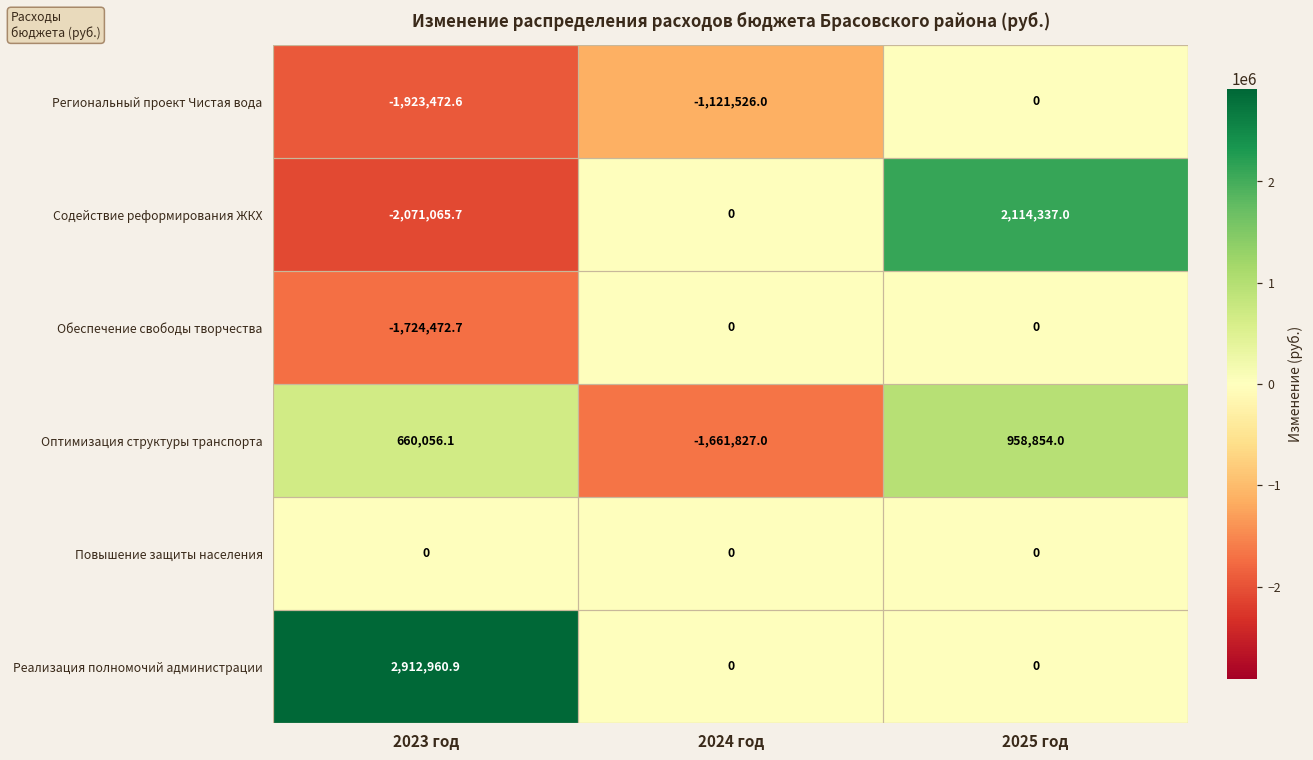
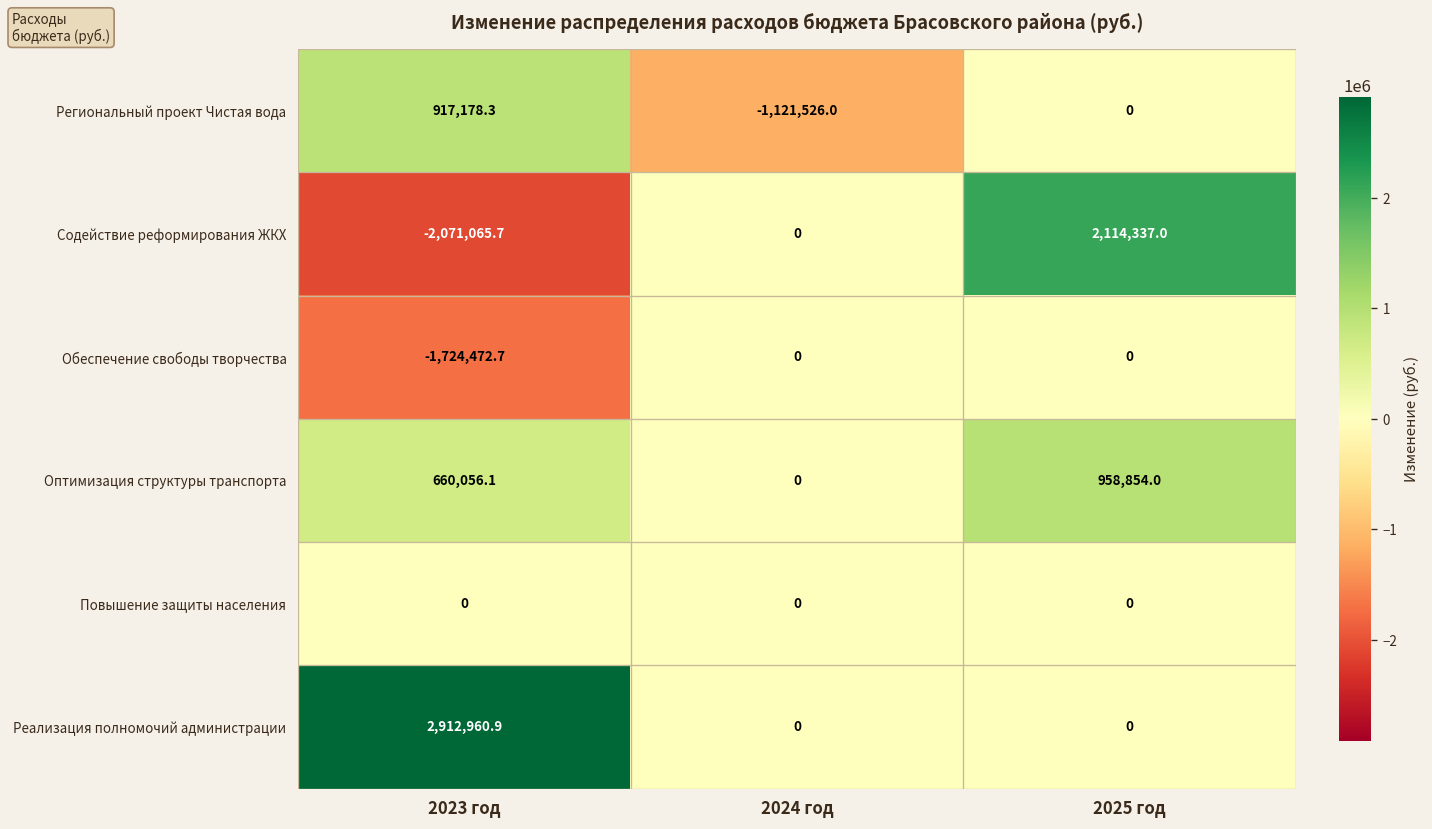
Региональный проект Чистая вода, 2023 год: -1,923,472.6 -> 917,178.3
Оптимизация структуры транспорта, 2024 год: -1,661,827.0 -> 0
